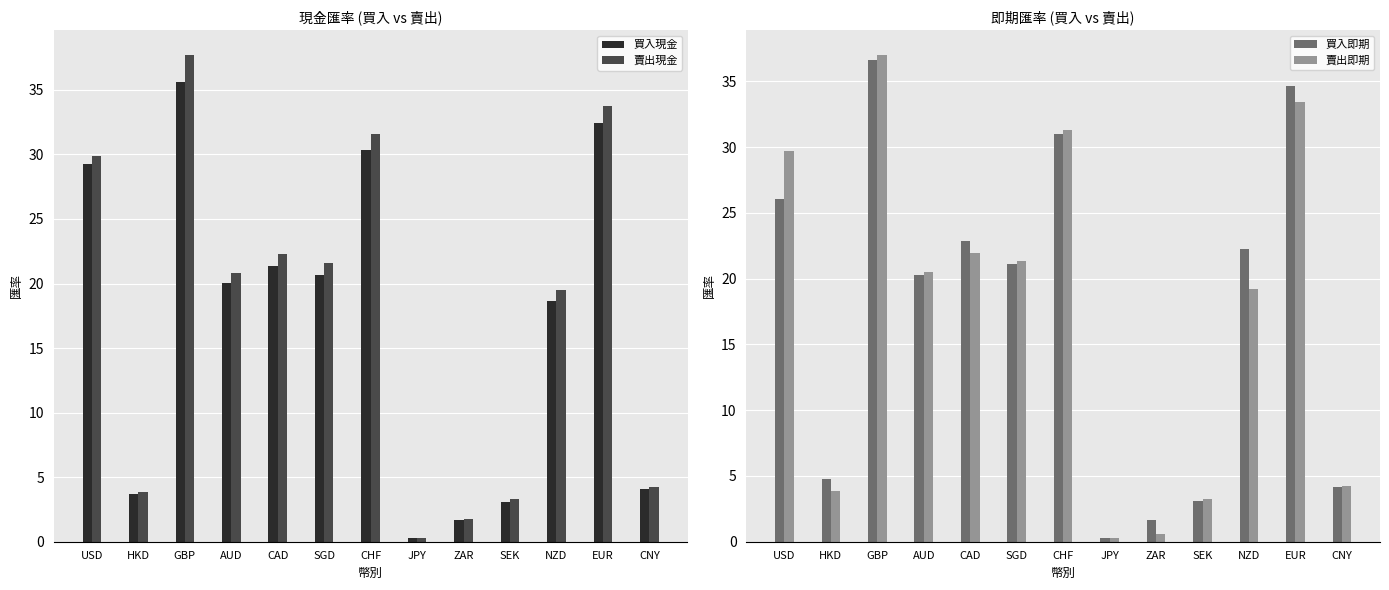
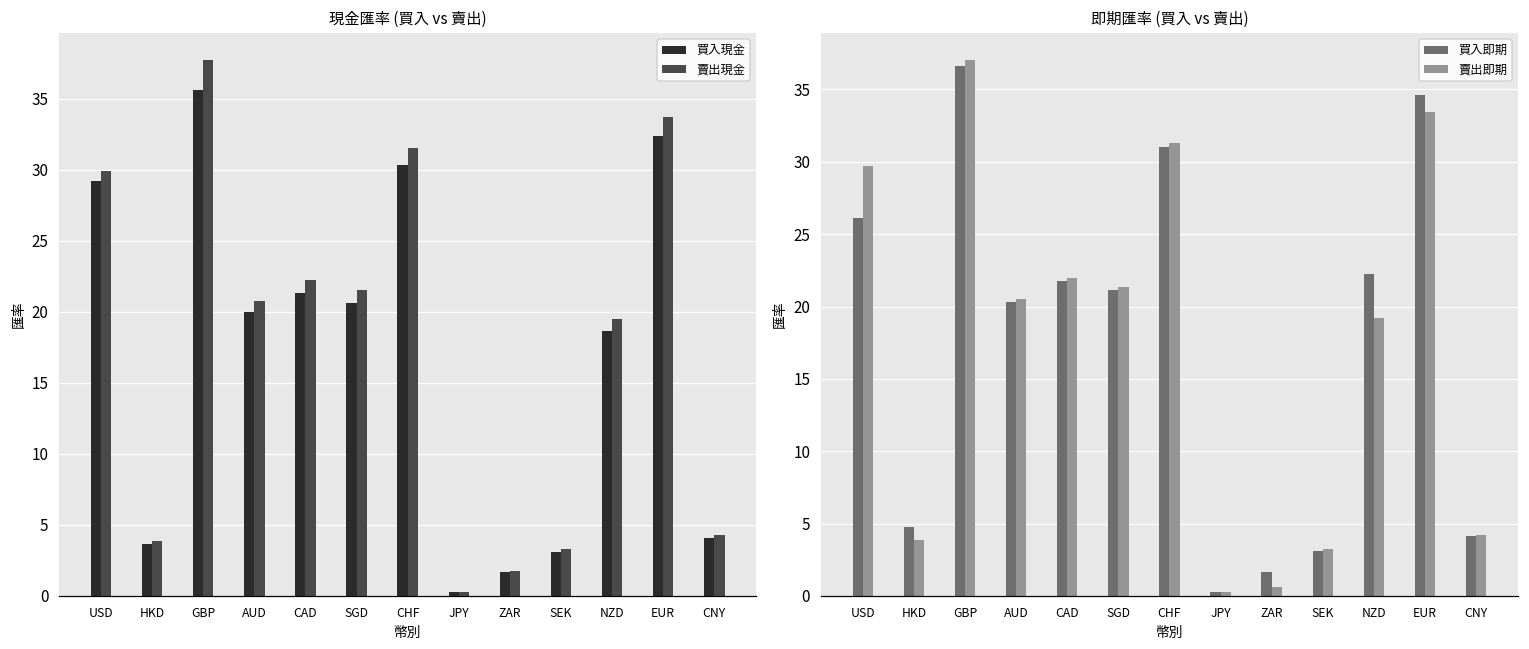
即期匯率 (買入 vs 賣出), 買入即期, CAD: 22.9 -> 21.7
